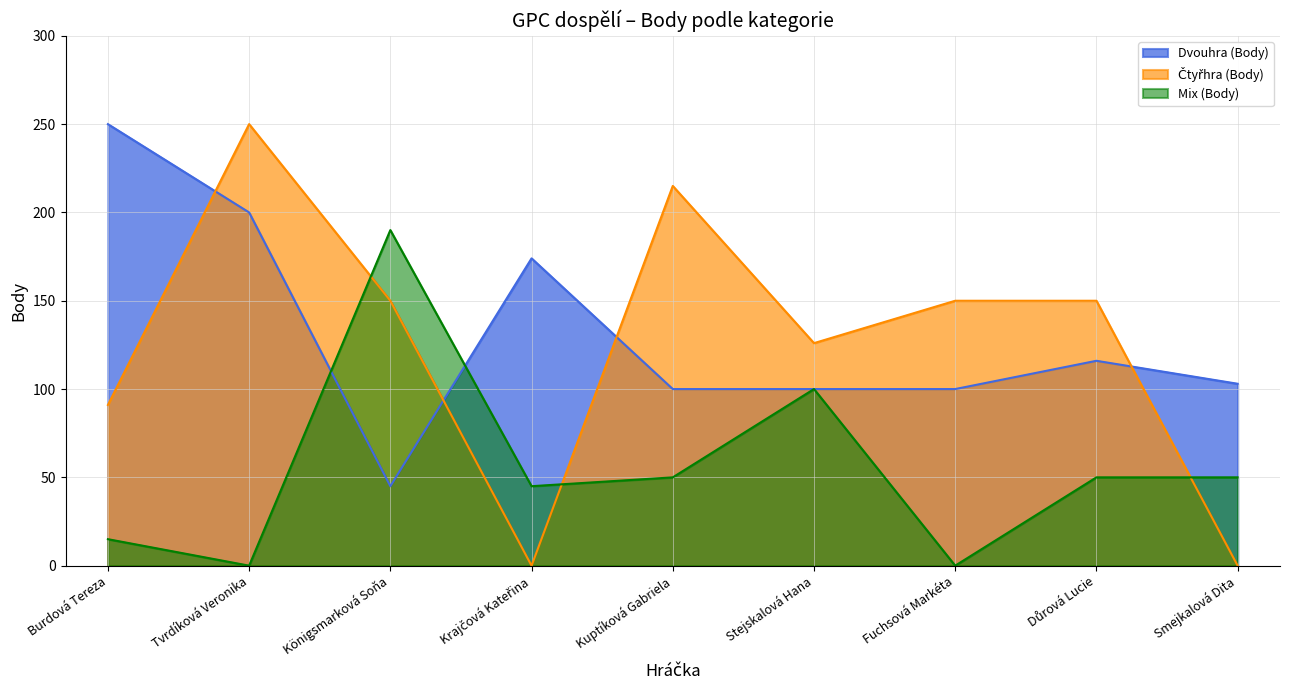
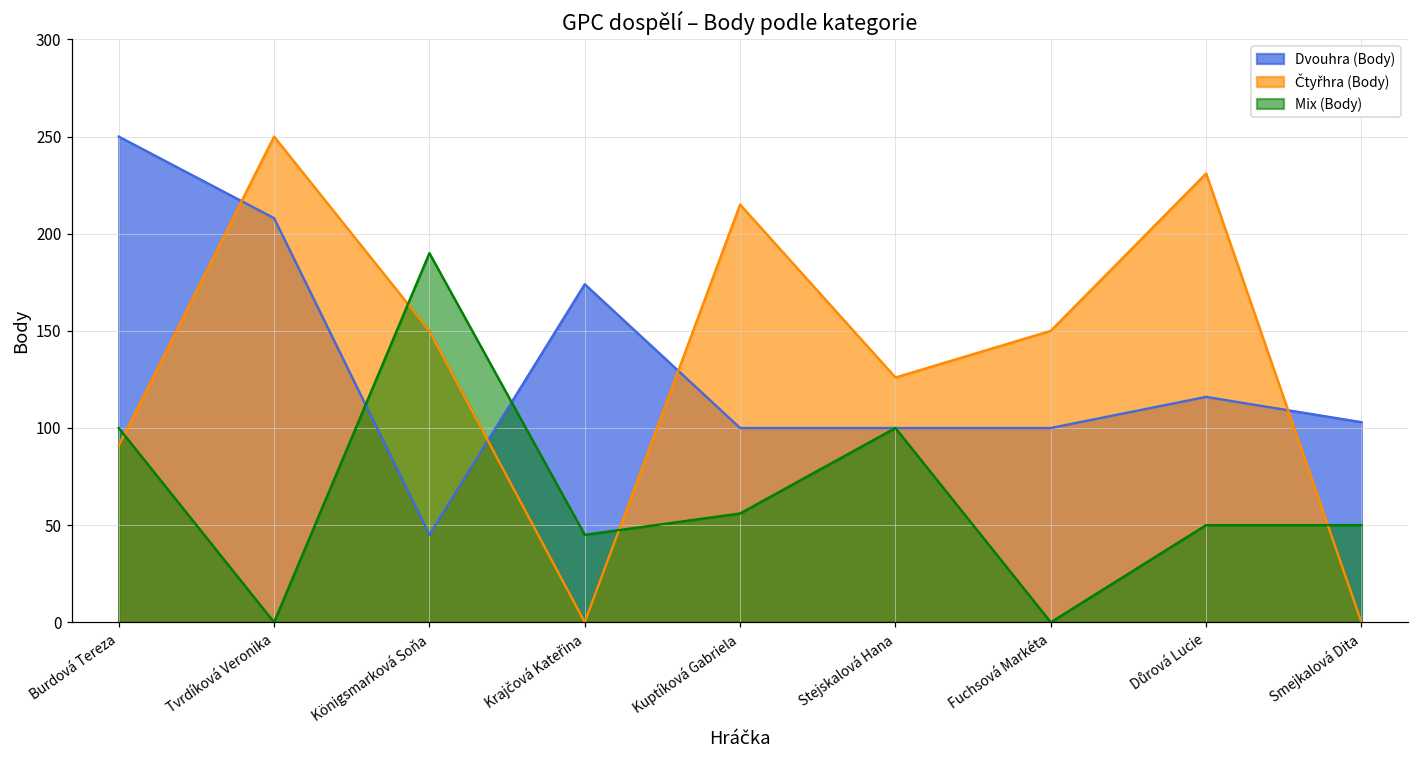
Mix (Body), Burdová Tereza: 15 -> 100
Dvouhra (Body), Tvrdíková Veronika: 200 -> 208
Mix (Body), Kuptíková Gabriela: 50 -> 56
Čtyřhra (Body), Důrová Lucie: 150 -> 231
